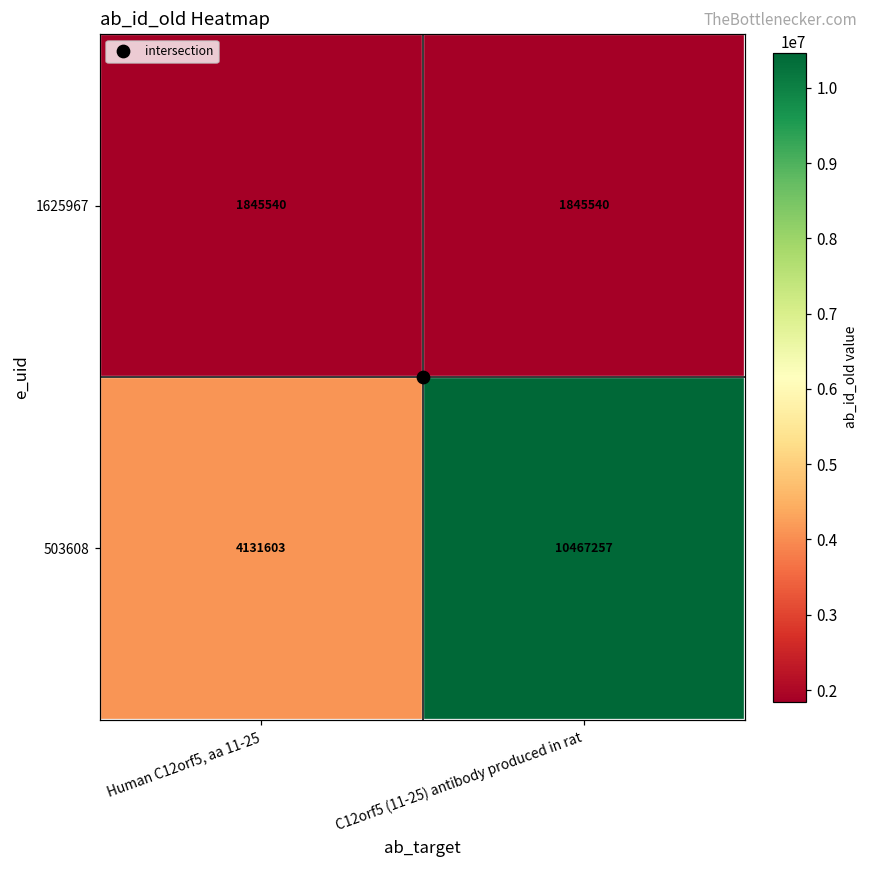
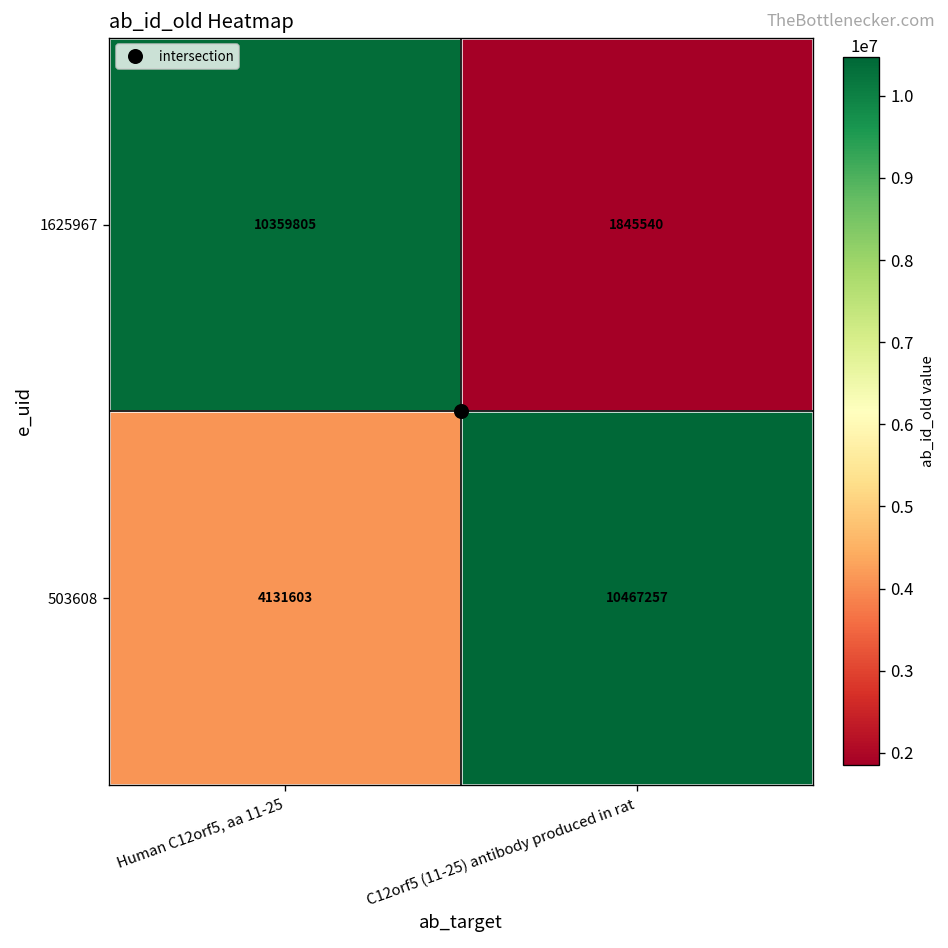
1625967, Human C12orf5, aa 11-25: 1845540 -> 10359805
